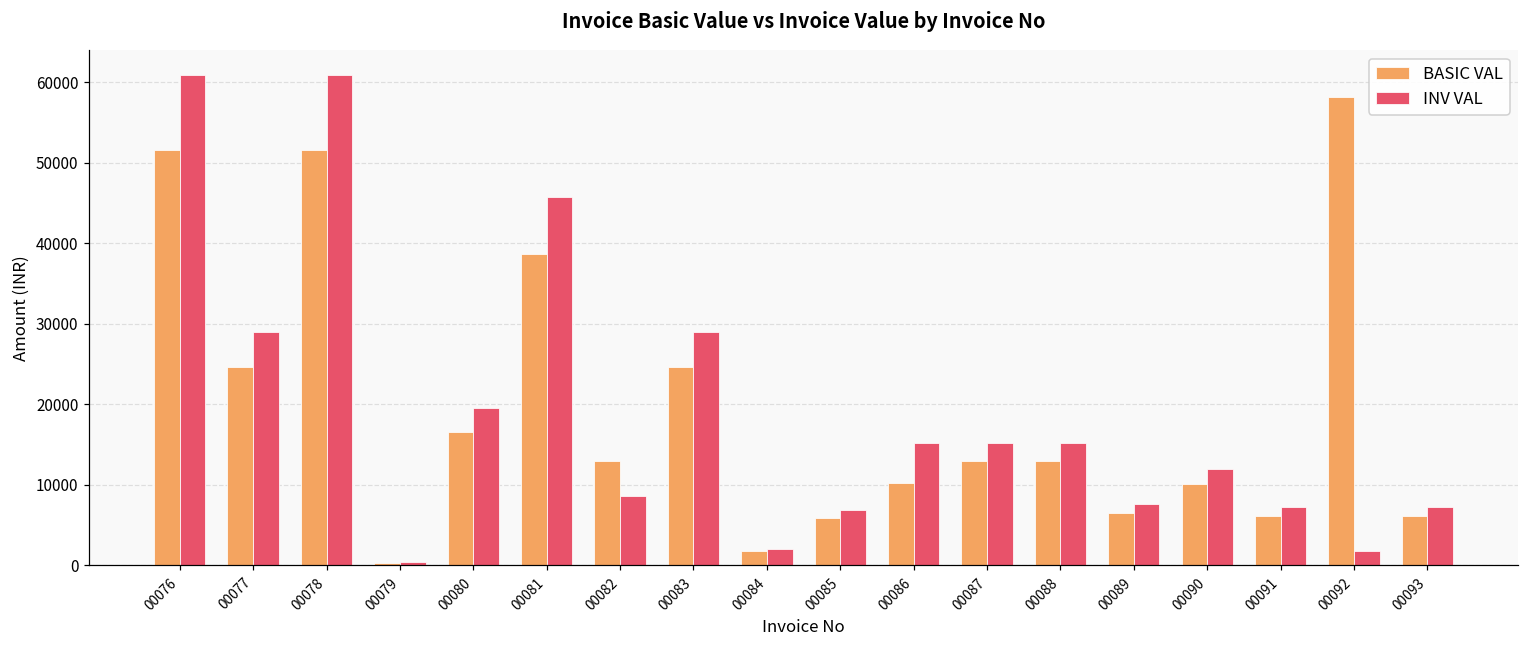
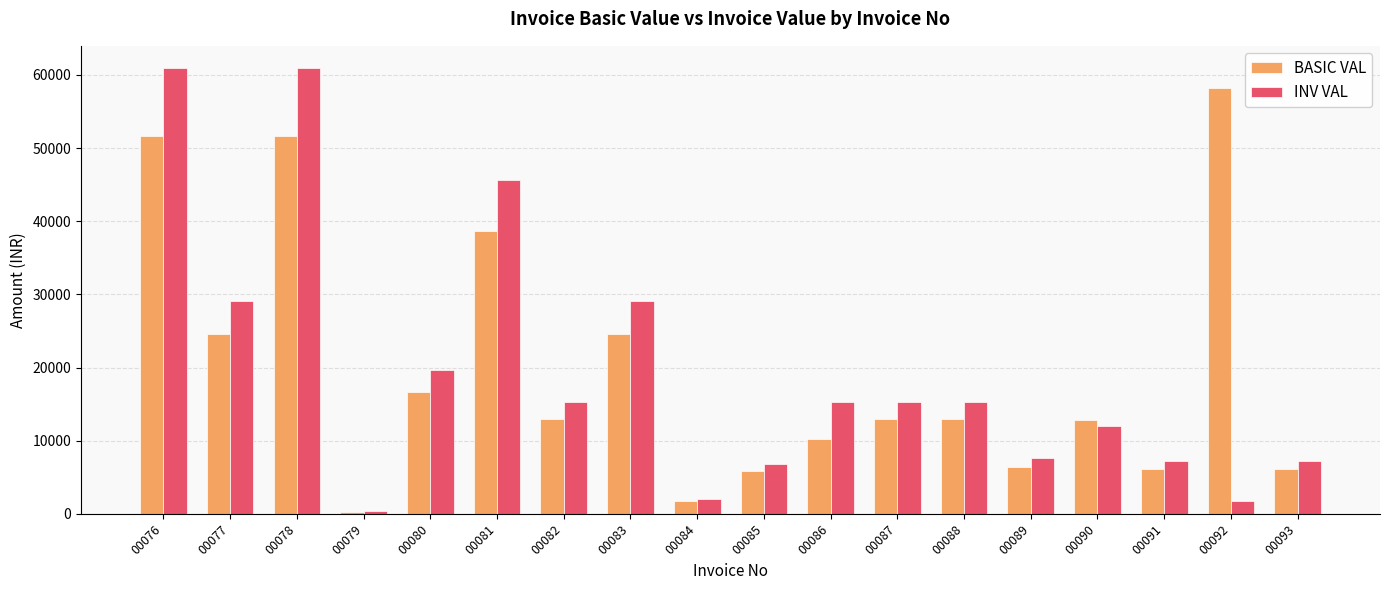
INV VAL, 00082: 9000 -> 15000
BASIC VAL, 00090: 10000 -> 13000
